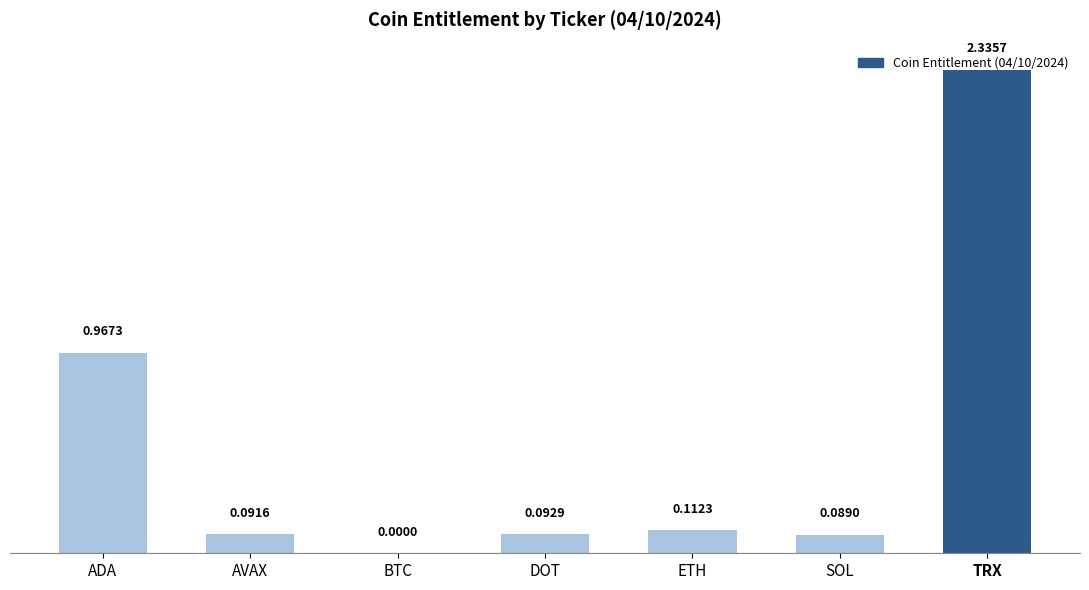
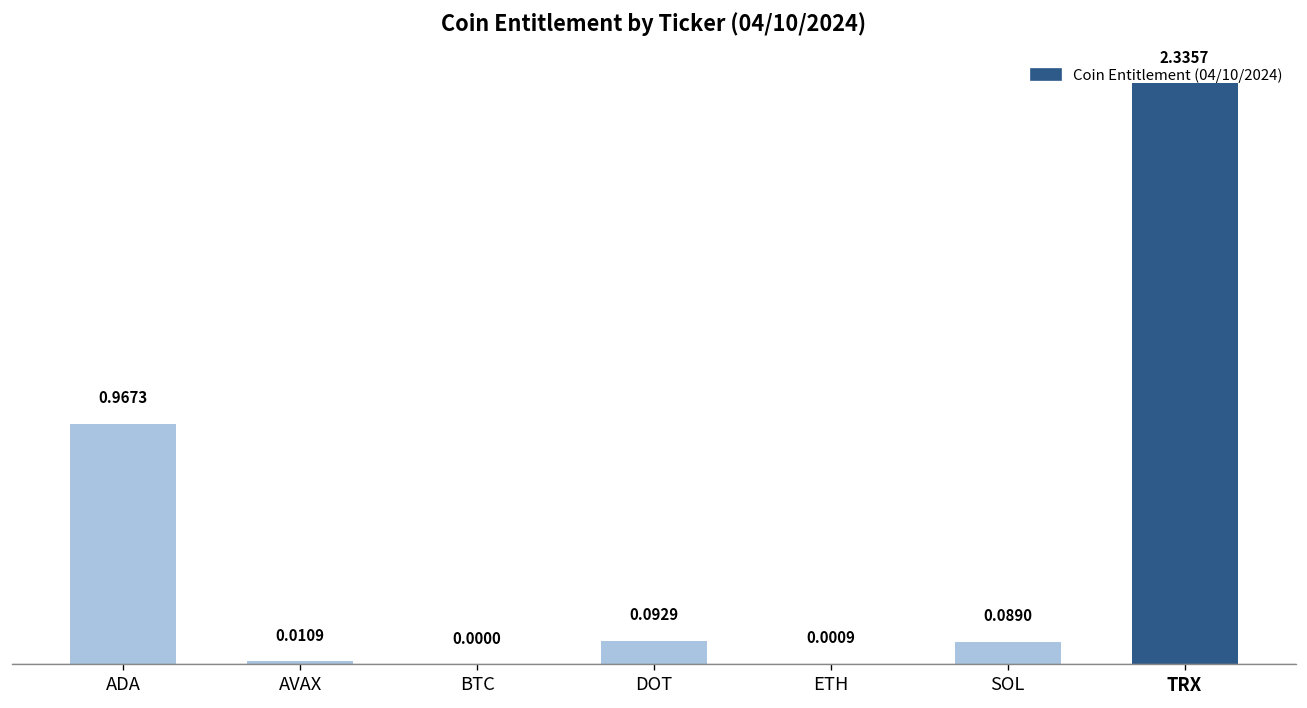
AVAX: 0.0916 -> 0.0109
ETH: 0.1123 -> 0.0009
